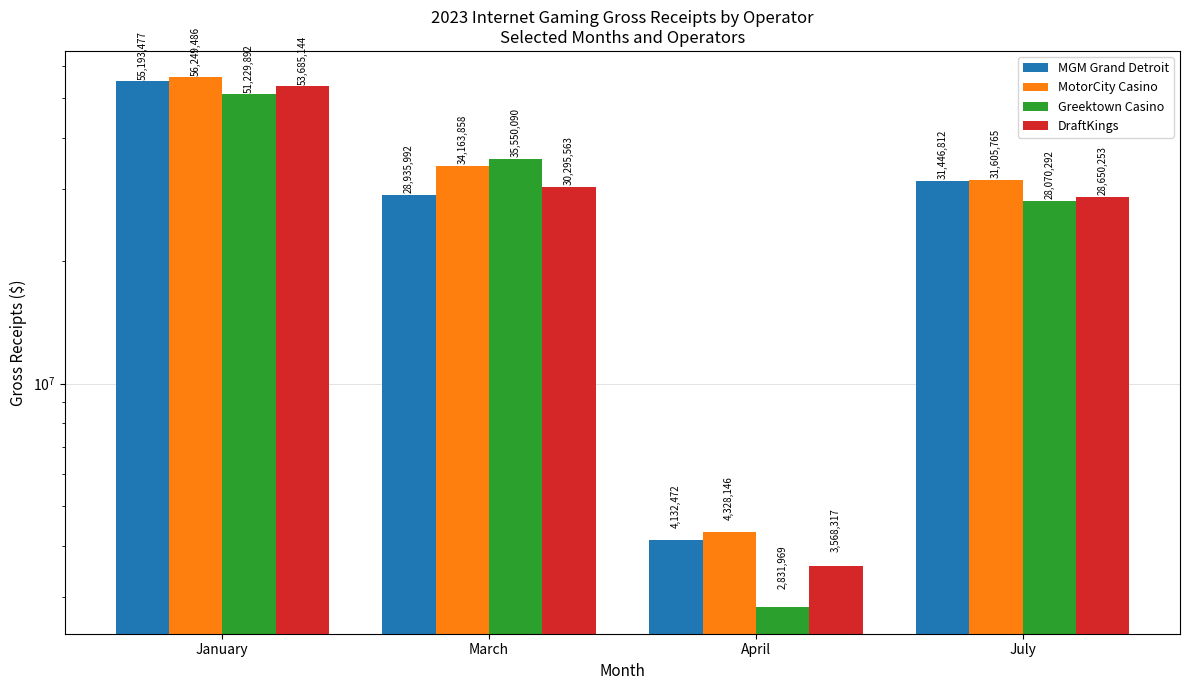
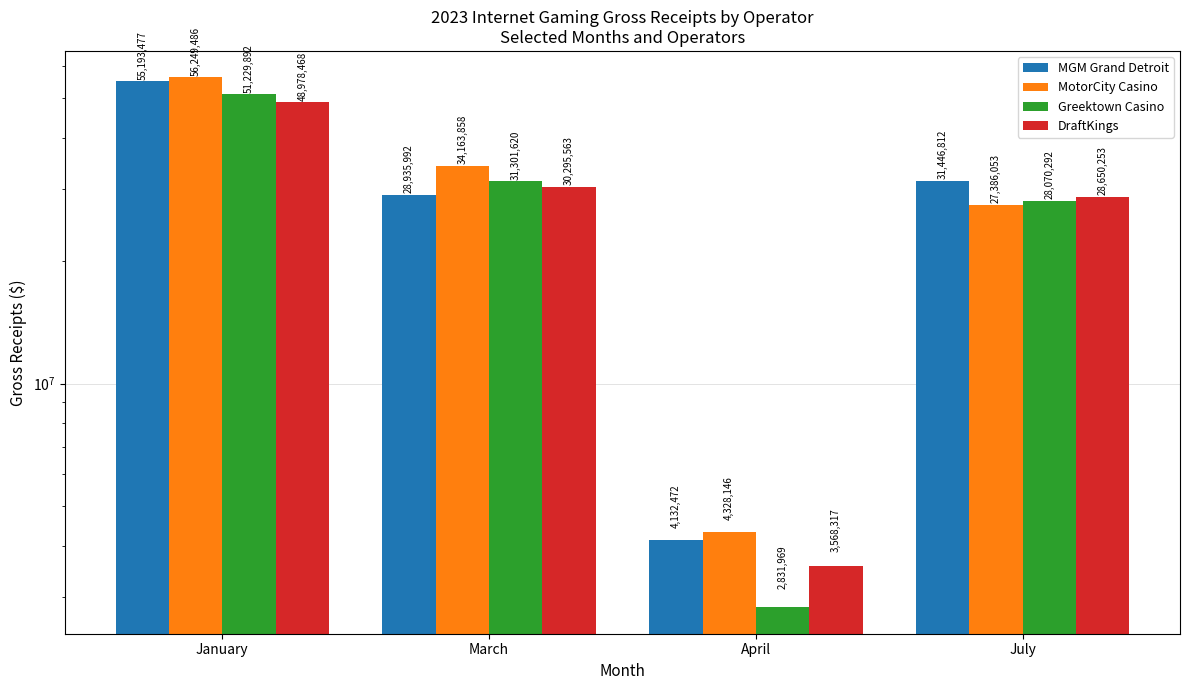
DraftKings, January: 53,685,144 -> 48,978,468
Greektown Casino, March: 35,550,090 -> 31,301,620
MotorCity Casino, July: 31,605,765 -> 27,386,053
